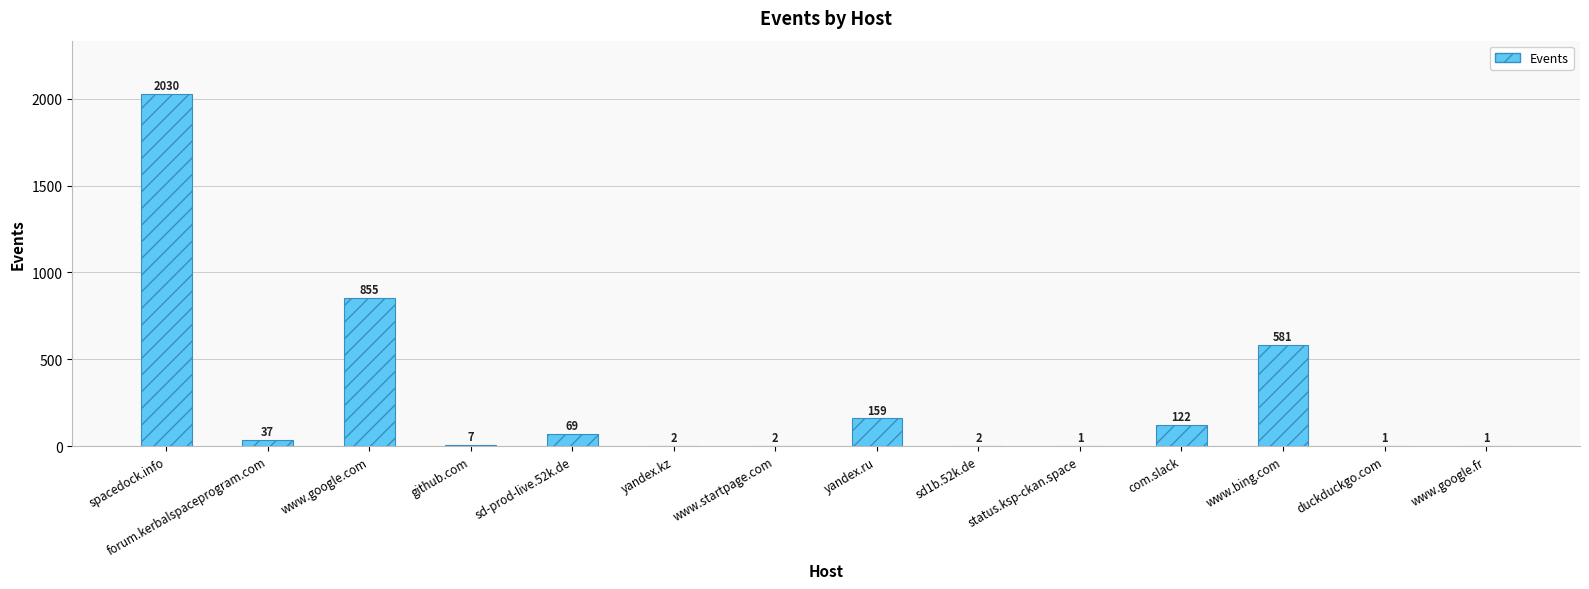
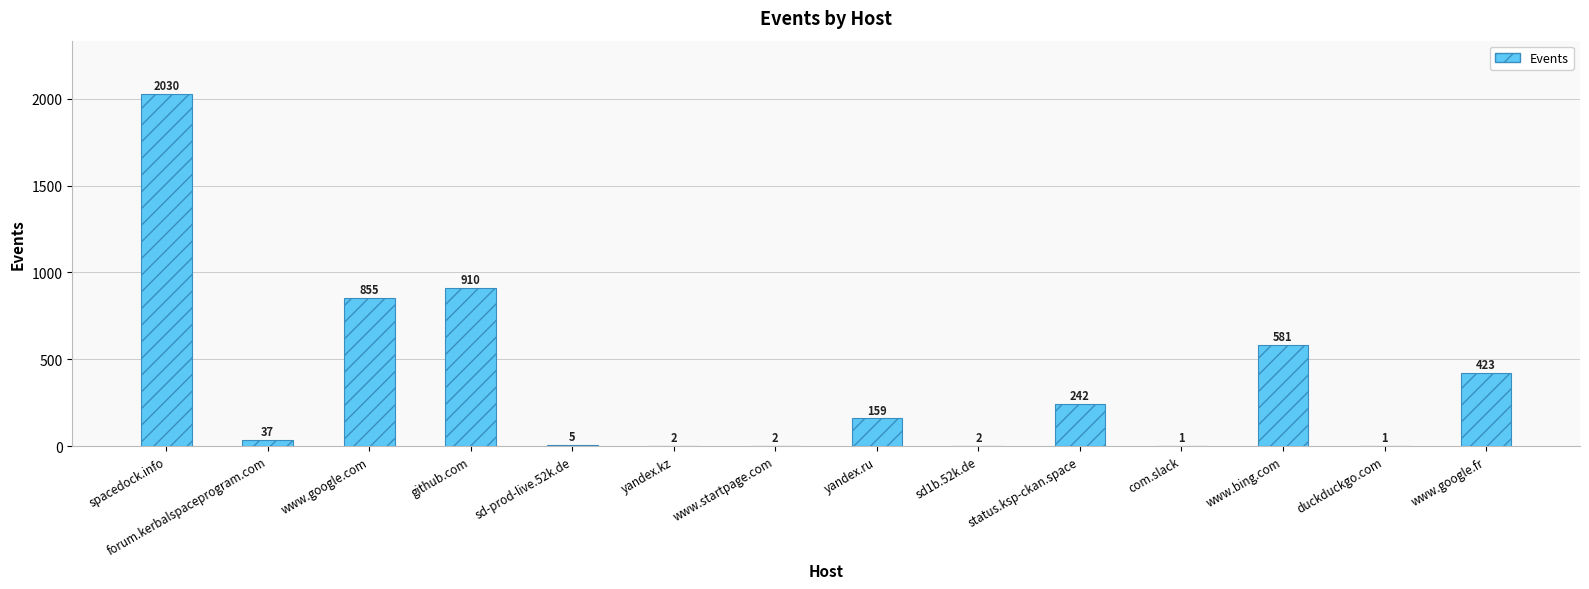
github.com: 7 -> 910
sd-prod-live.52k.de: 69 -> 5
status.ksp-ckan.space: 1 -> 242
com.slack: 122 -> 1
www.google.fr: 1 -> 423
